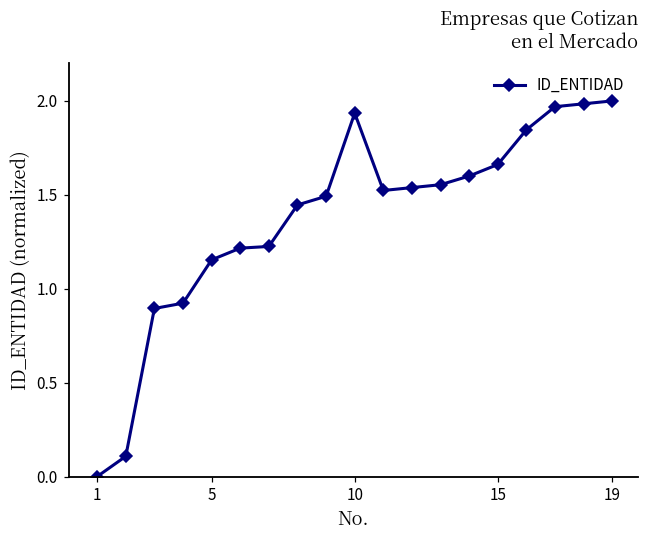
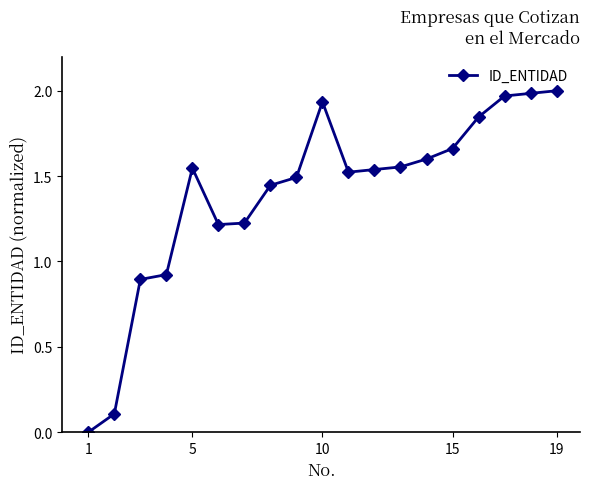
5: 1.15 -> 1.55
